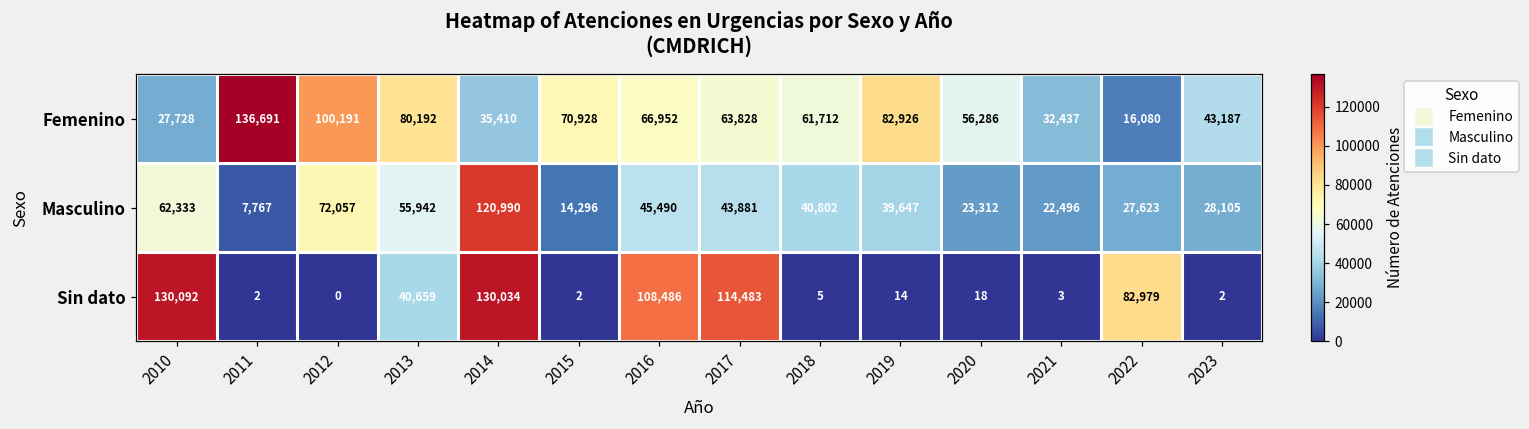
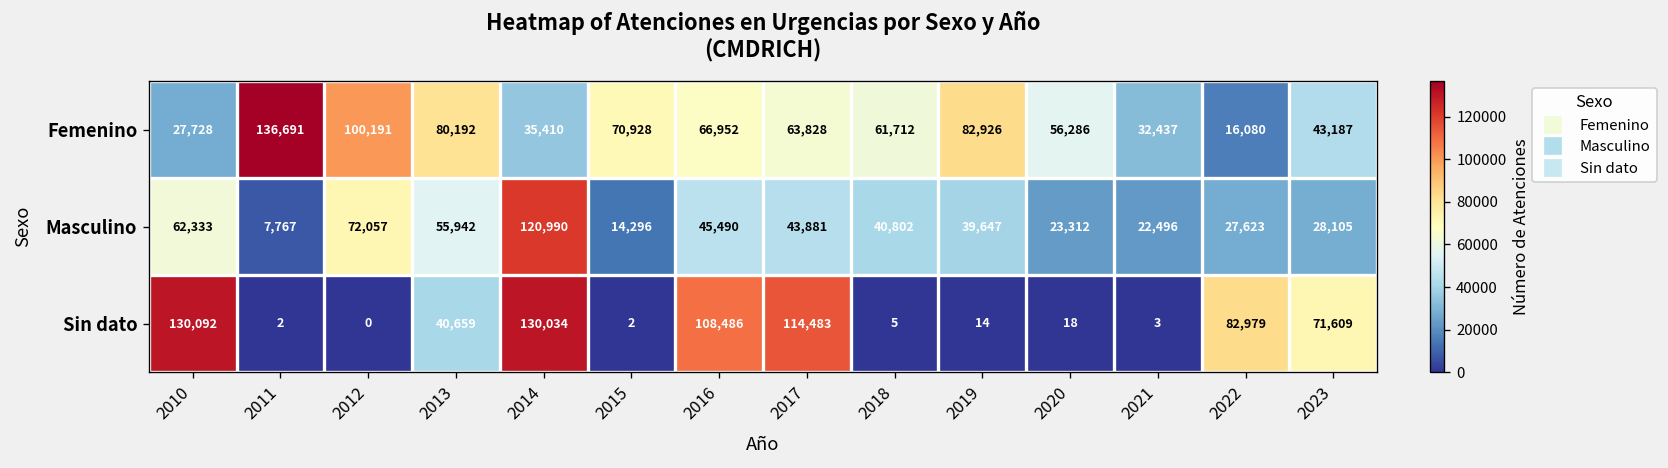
Sin dato, 2023: 2 -> 71,609
